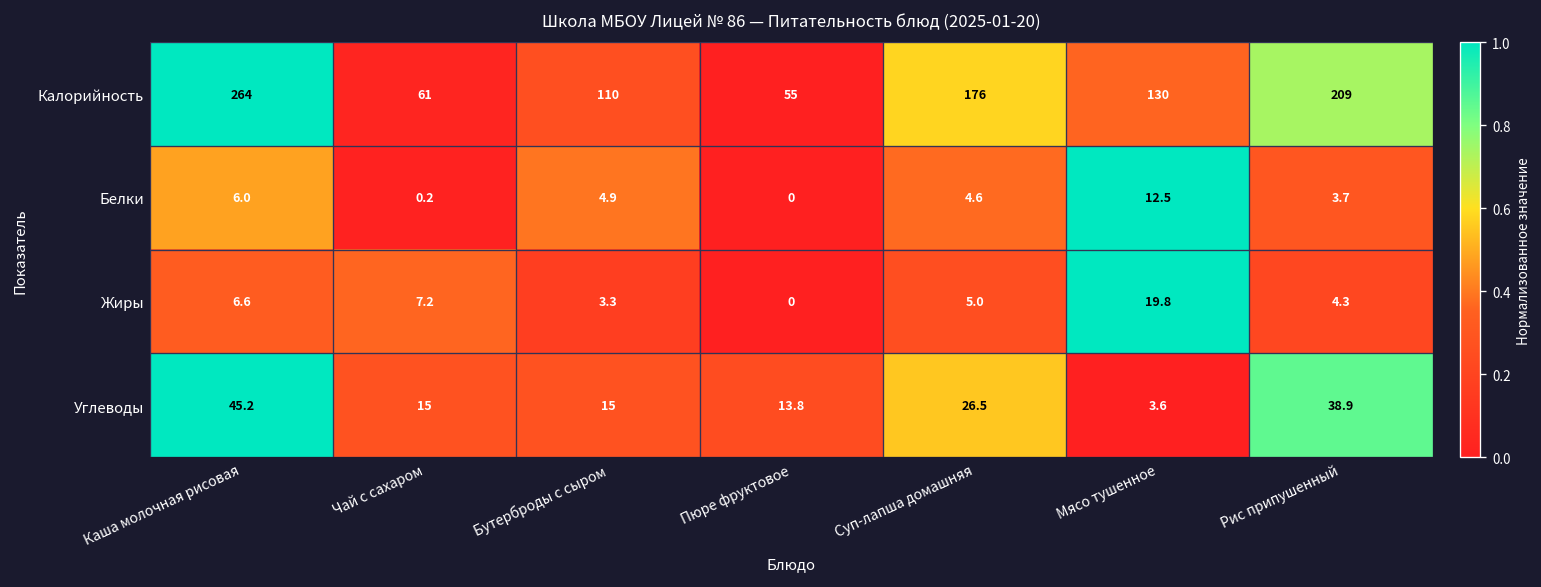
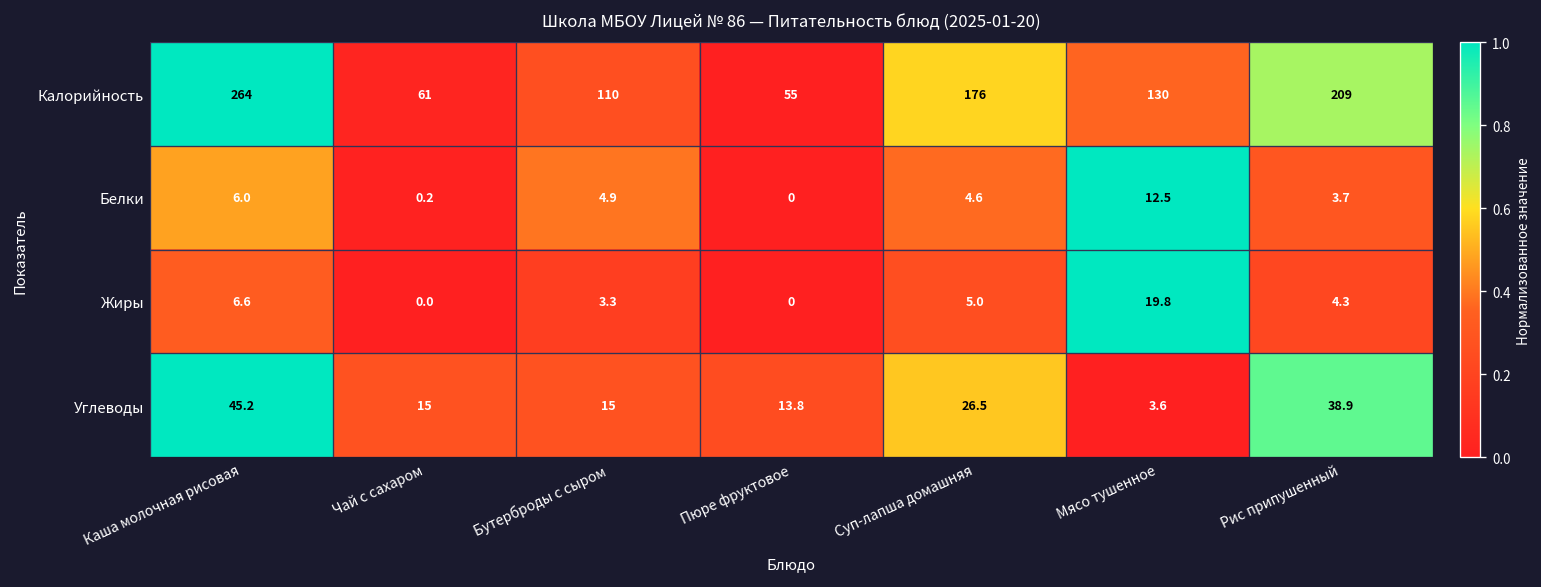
Жиры, Чай с сахаром: 7.2 -> 0.0
